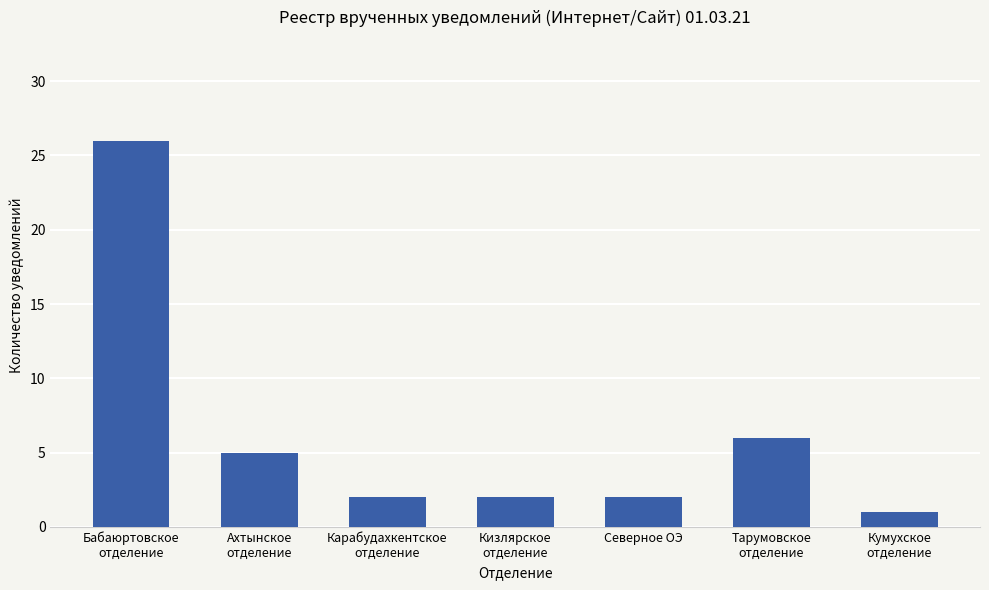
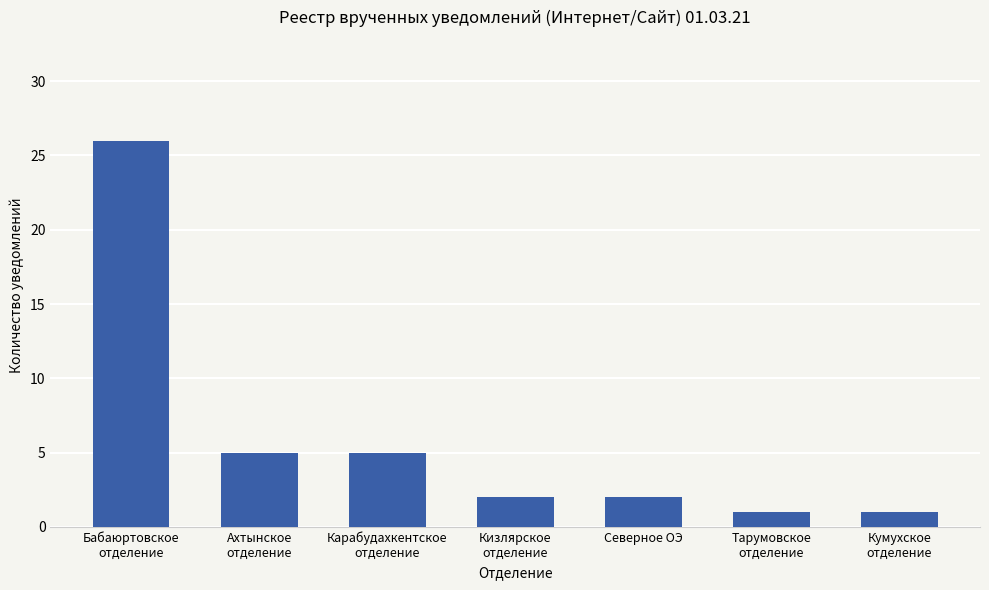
Карабудахкентское отделение: 2 -> 5
Тарумовское отделение: 6 -> 1
